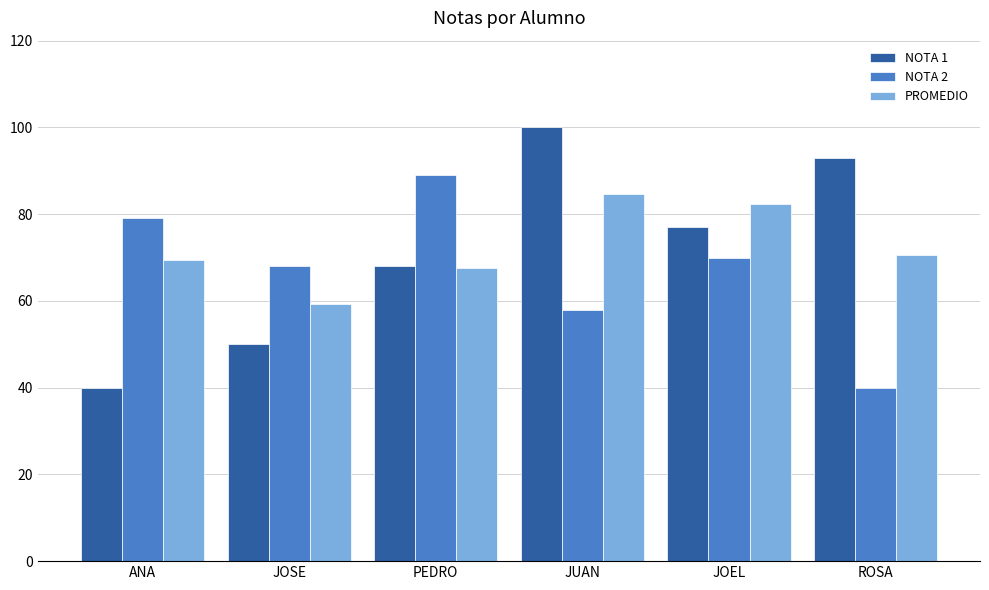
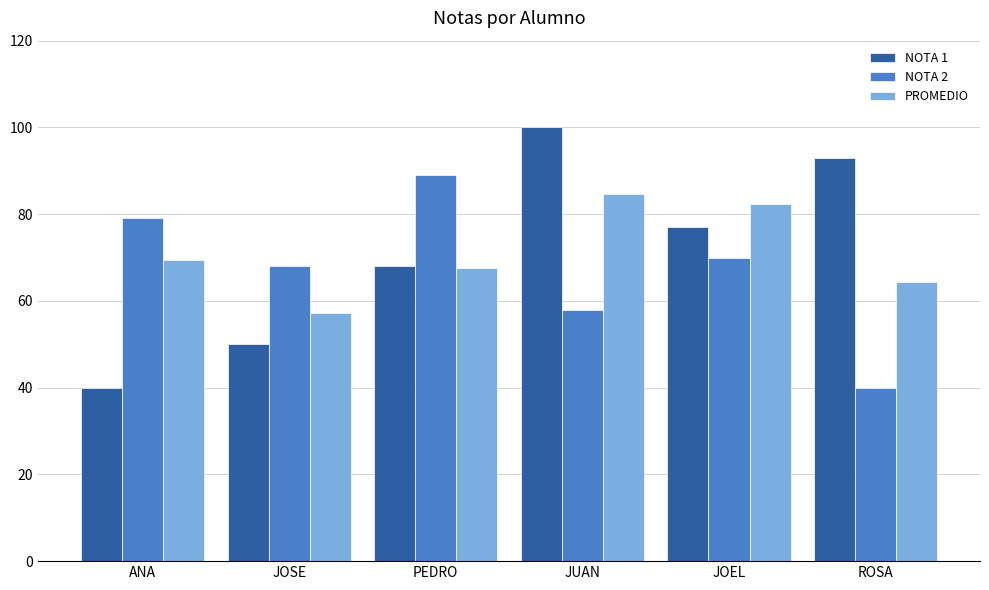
PROMEDIO, JOSE: 59 -> 57
PROMEDIO, ROSA: 71 -> 64
